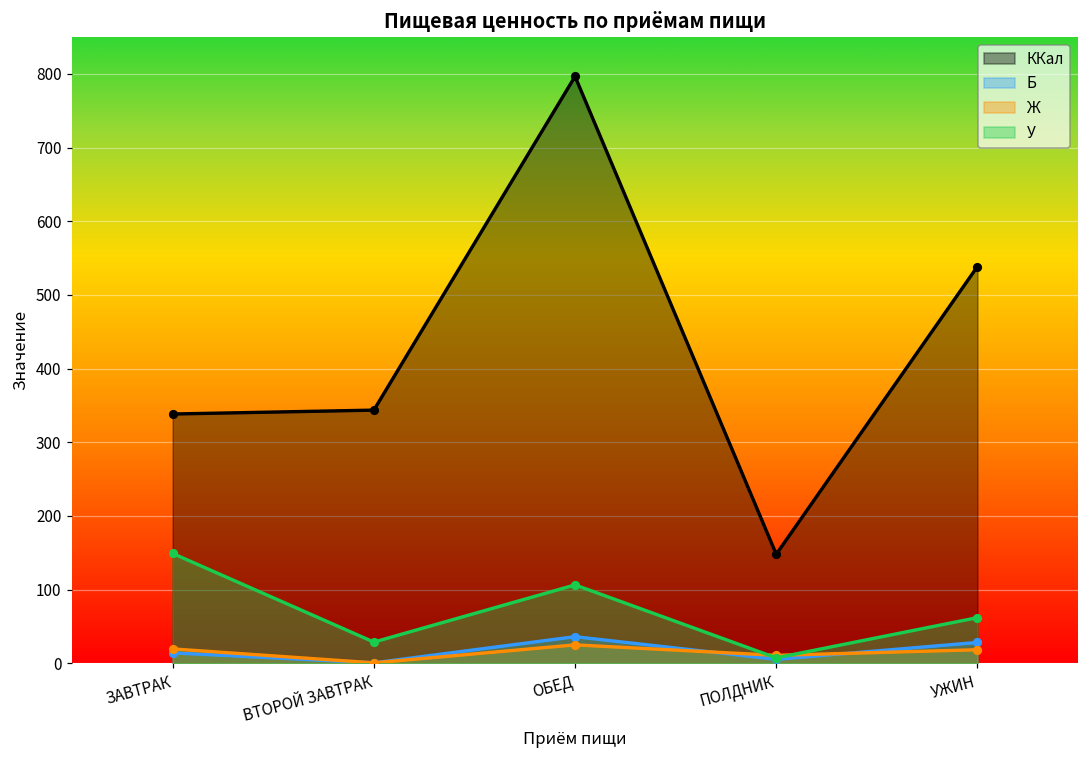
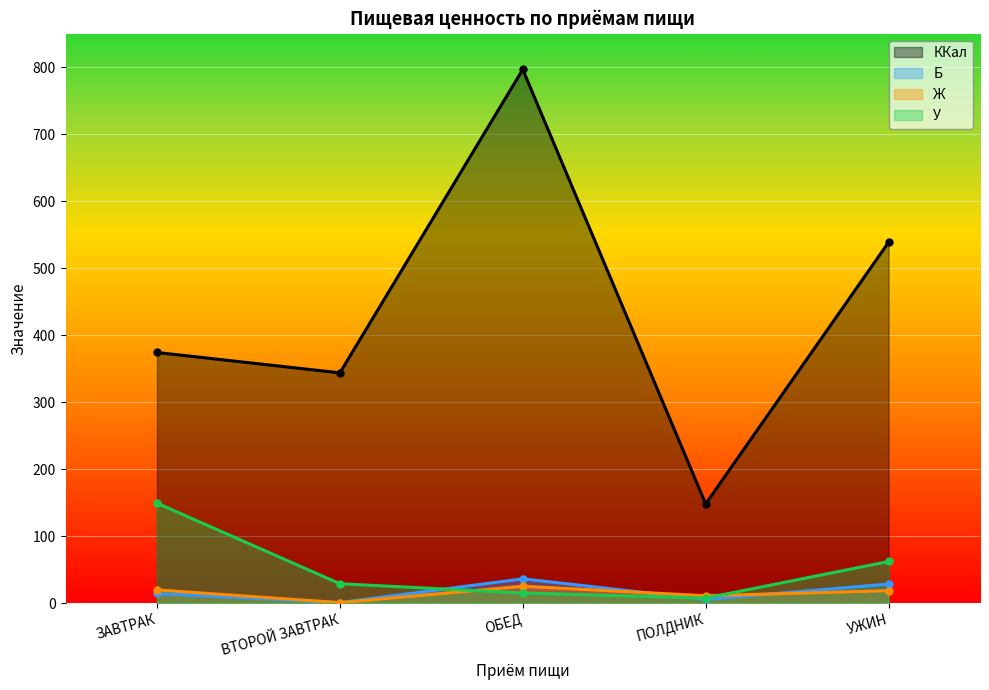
ККал, ЗАВТРАК: 340 -> 370
У, ОБЕД: 110 -> 10
